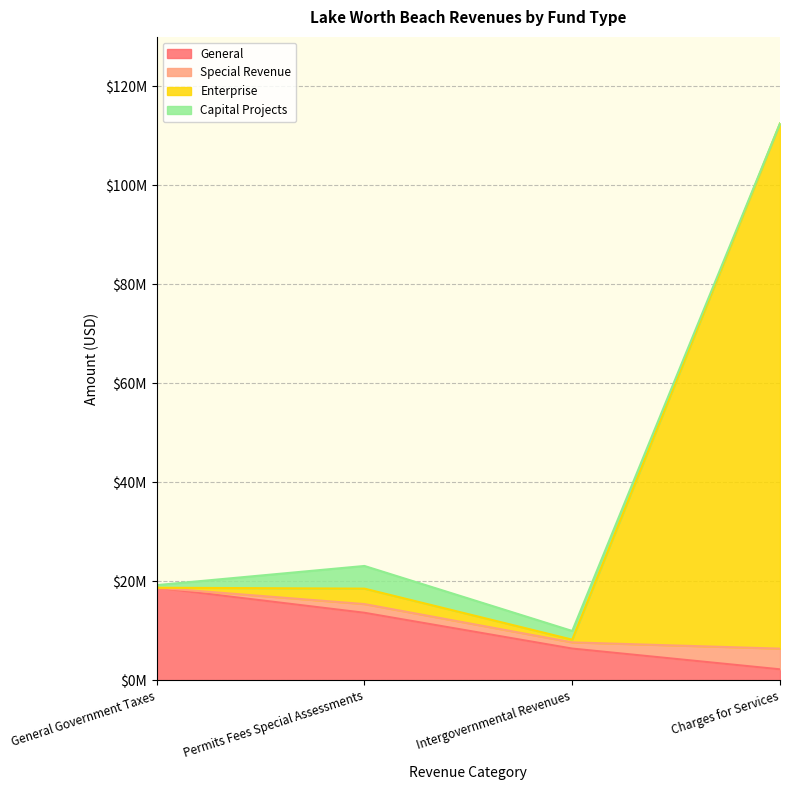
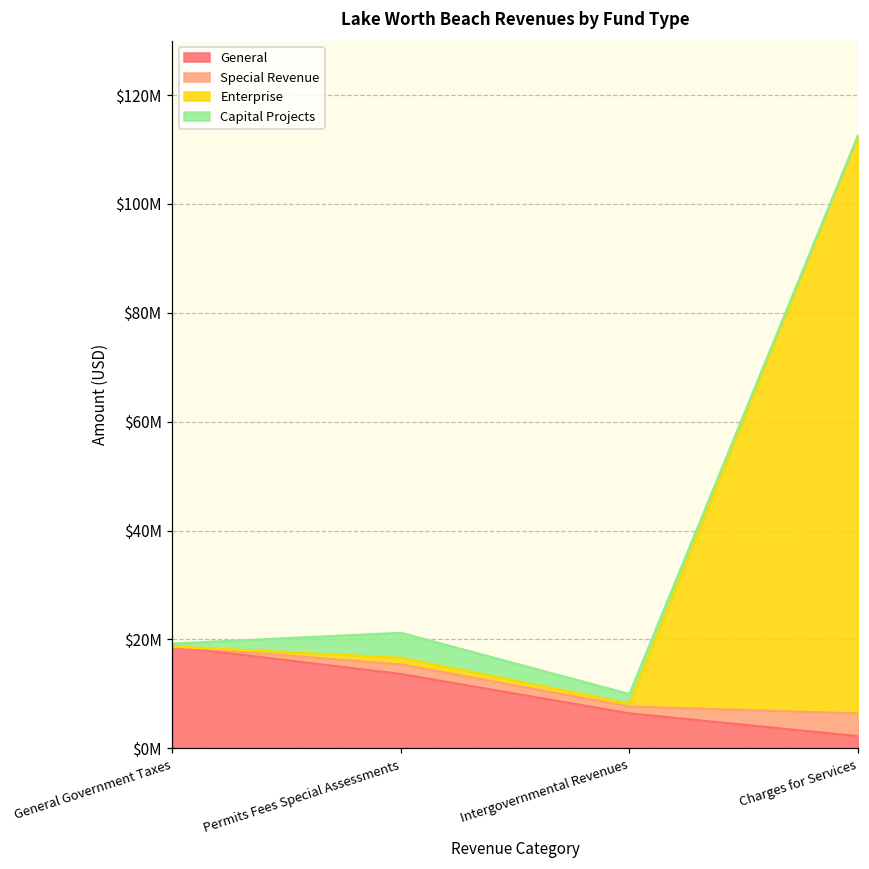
Enterprise, Permits Fees Special Assessments: $3000000 -> $1000000
